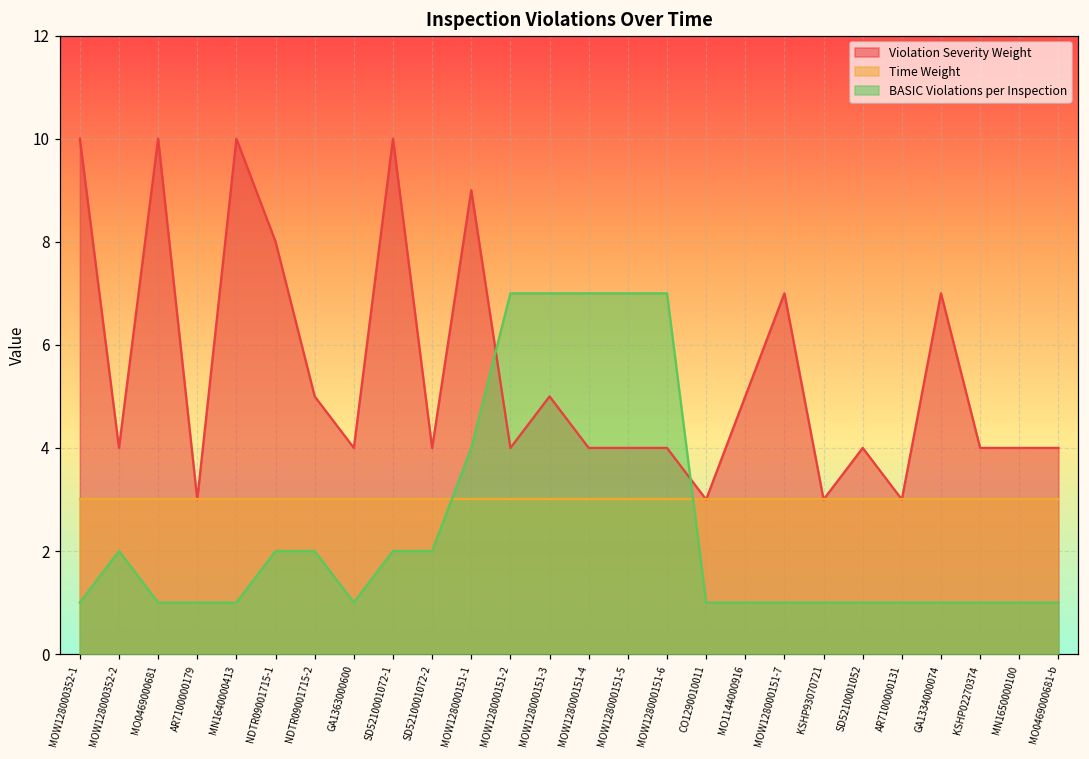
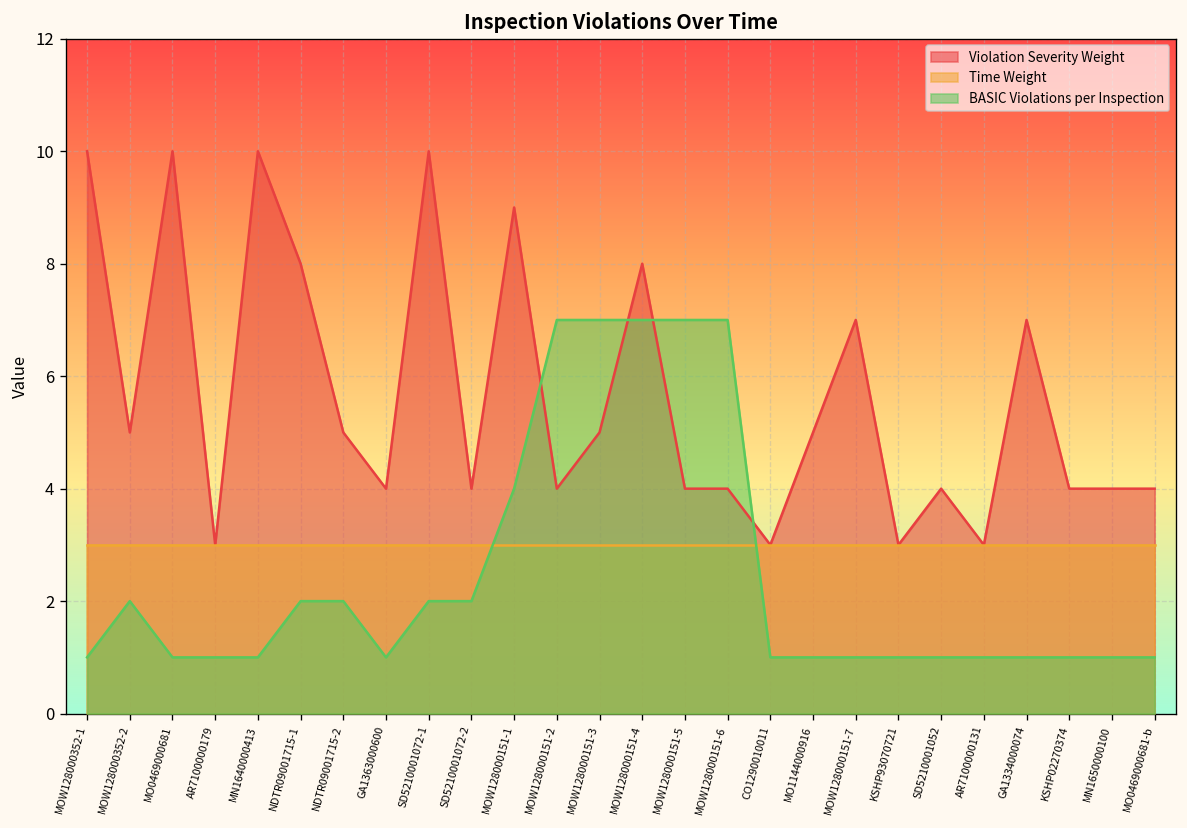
Violation Severity Weight, MOW128000352-2: 4 -> 5
Violation Severity Weight, MOW128000151-4: 4 -> 8
